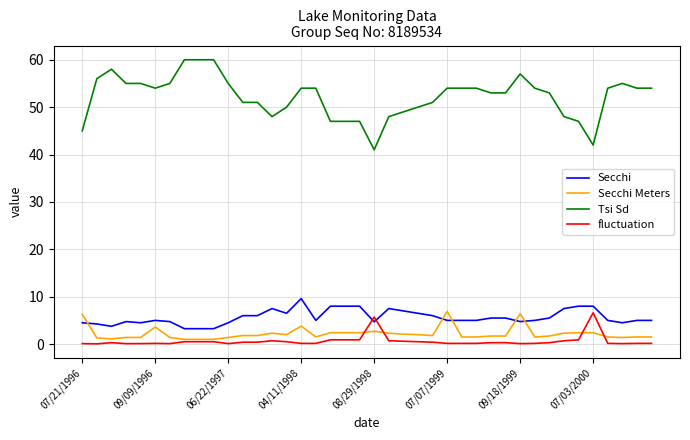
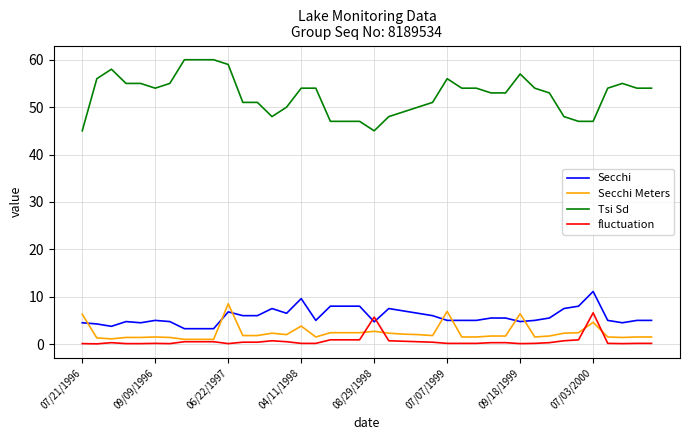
Secchi Meters, 09/09/1996: 4 -> 2
Secchi, 06/22/1997: 5 -> 7
Secchi Meters, 06/22/1997: 1 -> 9
Tsi Sd, 06/22/1997: 55 -> 59
Tsi Sd, 08/29/1998: 41 -> 45
Tsi Sd, 07/07/1999: 54 -> 56
Secchi, 07/03/2000: 8 -> 11
Secchi Meters, 07/03/2000: 2 -> 5
Tsi Sd, 07/03/2000: 42 -> 47
